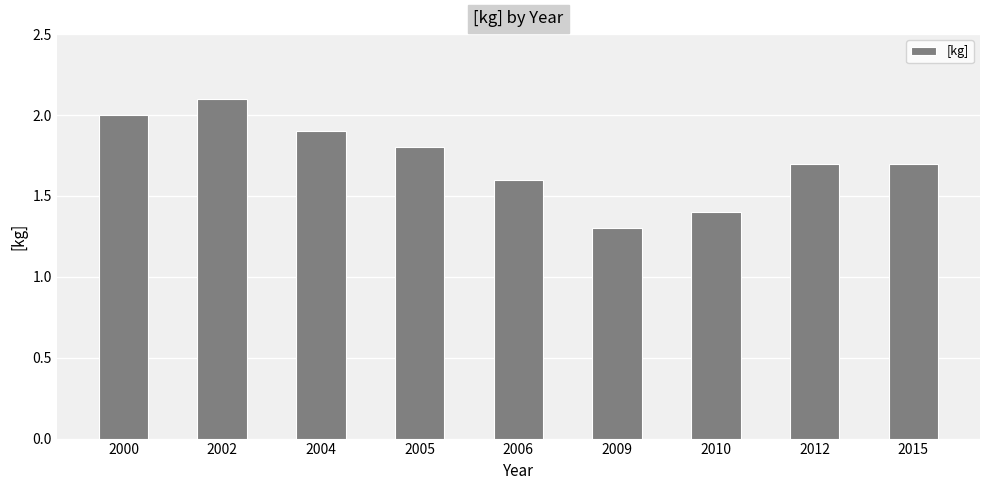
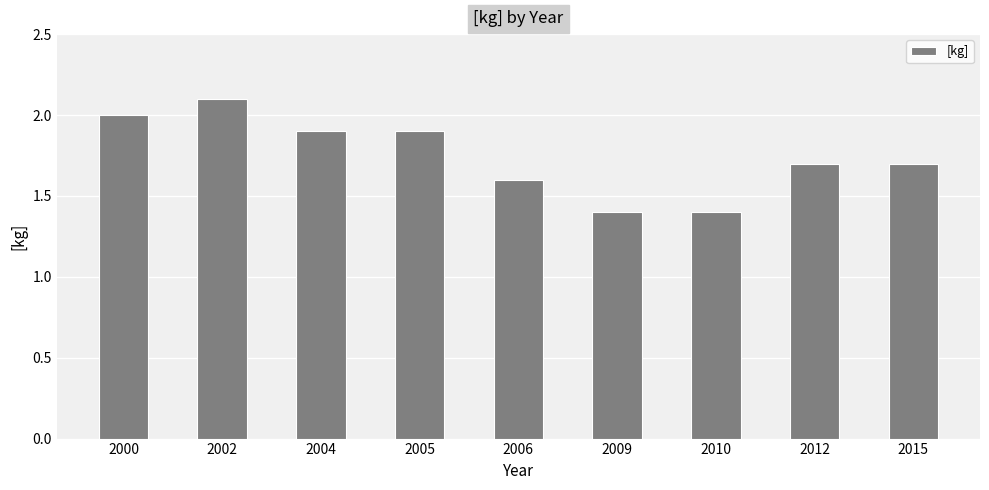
2005: 1.8 -> 1.9
2009: 1.3 -> 1.4
